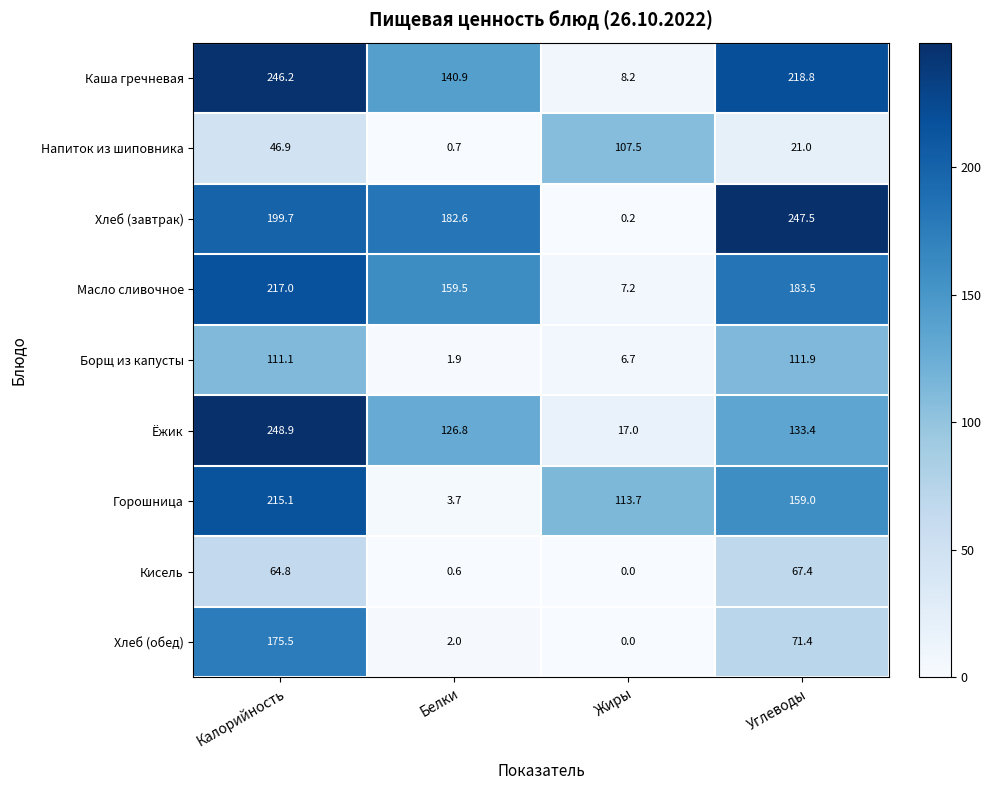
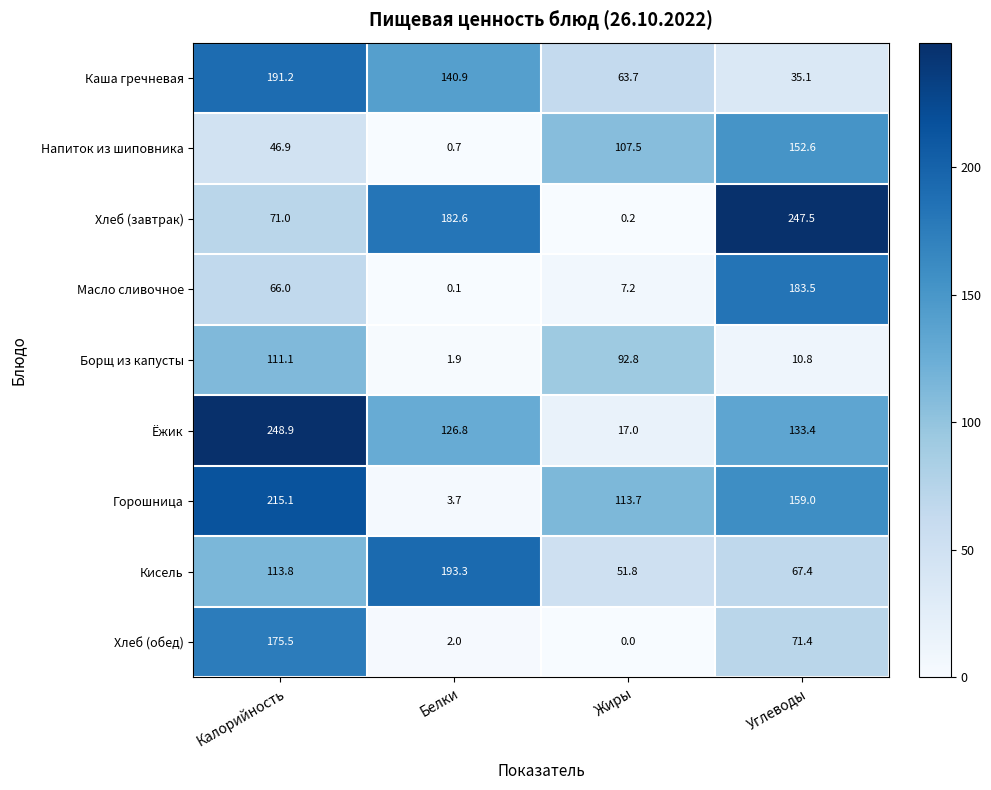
Каша гречневая, Калорийность: 246.2 -> 191.2
Каша гречневая, Жиры: 8.2 -> 63.7
Каша гречневая, Углеводы: 218.8 -> 35.1
Напиток из шиповника, Углеводы: 21.0 -> 152.6
Хлеб (завтрак), Калорийность: 199.7 -> 71.0
Масло сливочное, Калорийность: 217.0 -> 66.0
Масло сливочное, Белки: 159.5 -> 0.1
Борщ из капусты, Жиры: 6.7 -> 92.8
Борщ из капусты, Углеводы: 111.9 -> 10.8
Кисель, Калорийность: 64.8 -> 113.8
Кисель, Белки: 0.6 -> 193.3
Кисель, Жиры: 0.0 -> 51.8
